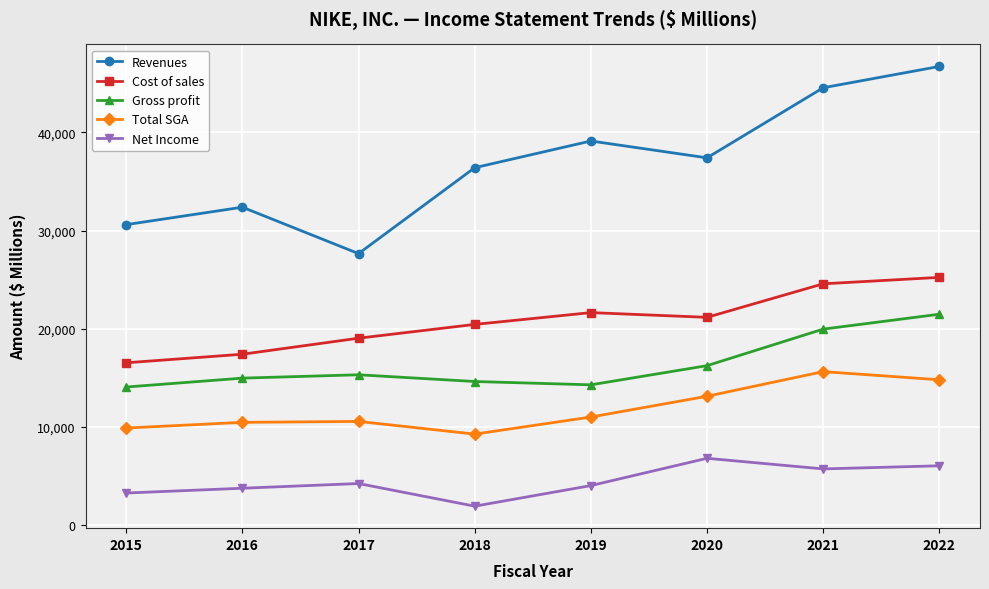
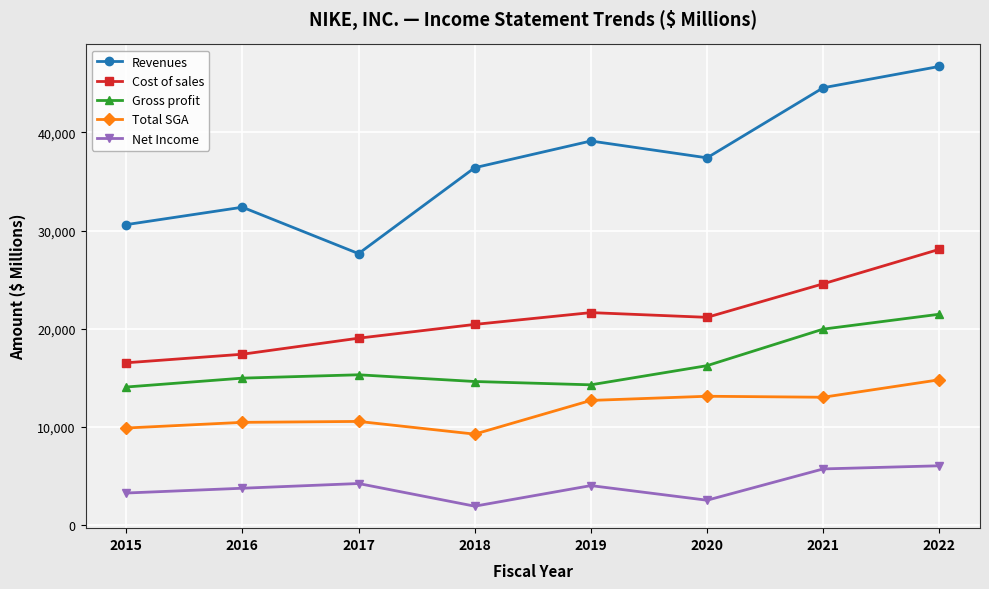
Total SGA, 2019: 11,000 -> 13,000
Net Income, 2020: 7,000 -> 3,000
Total SGA, 2021: 16,000 -> 13,000
Cost of sales, 2022: 25,000 -> 28,000
